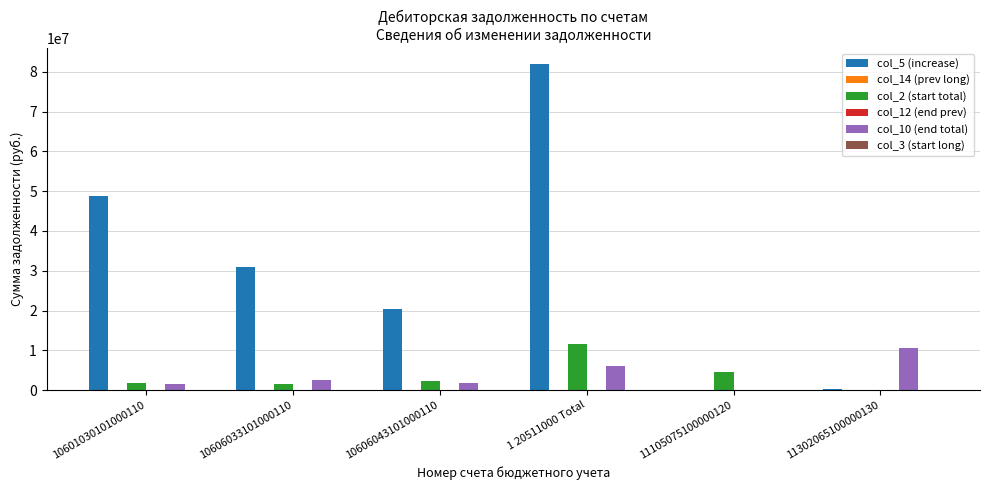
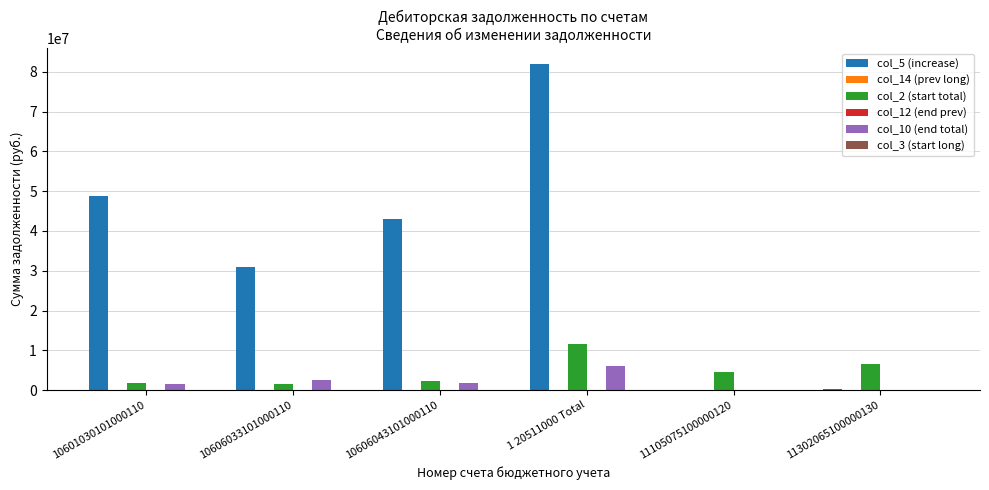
col_5 (increase), 10606043101000110: 21000000 -> 43000000
col_2 (start total), 11302065100000130: 0 -> 7000000
col_10 (end total), 11302065100000130: 11000000 -> 0
